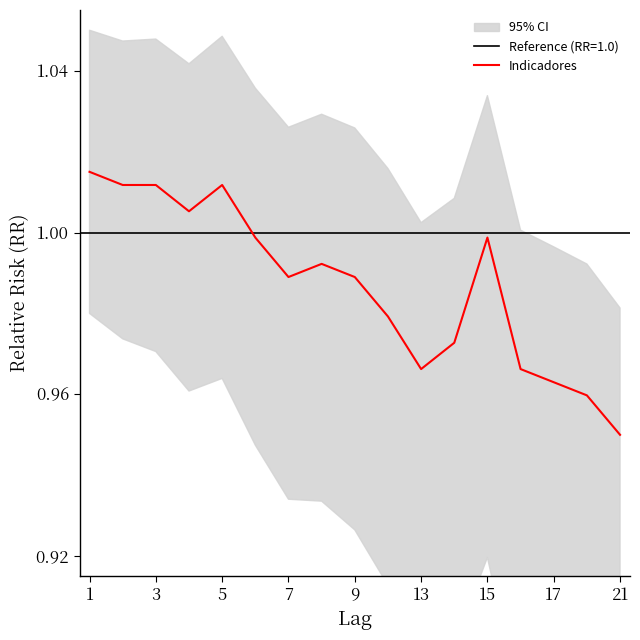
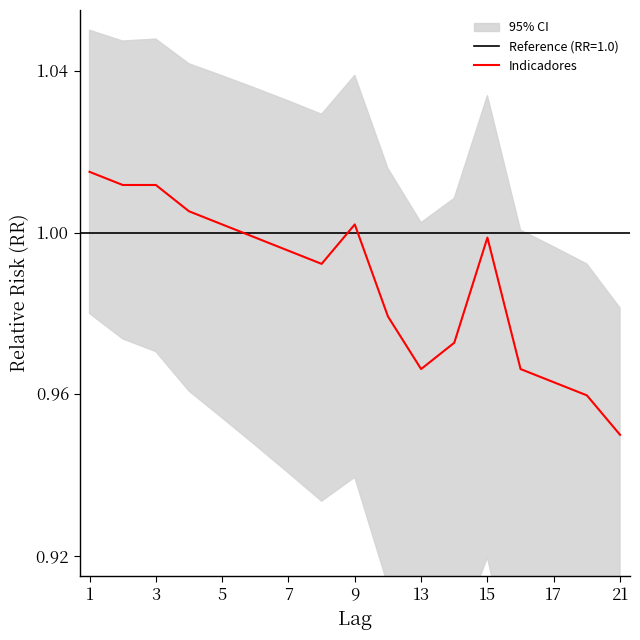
Indicadores, 5: 1.012 -> 1.002
Indicadores, 7: 0.989 -> 0.995
Indicadores, 9: 0.989 -> 1.002
